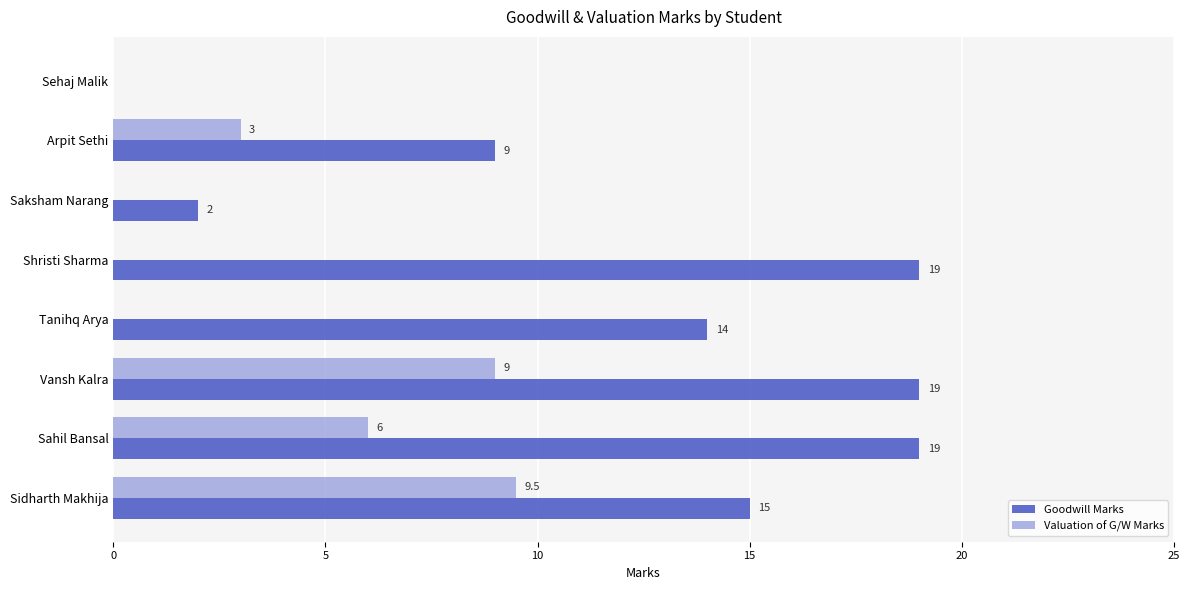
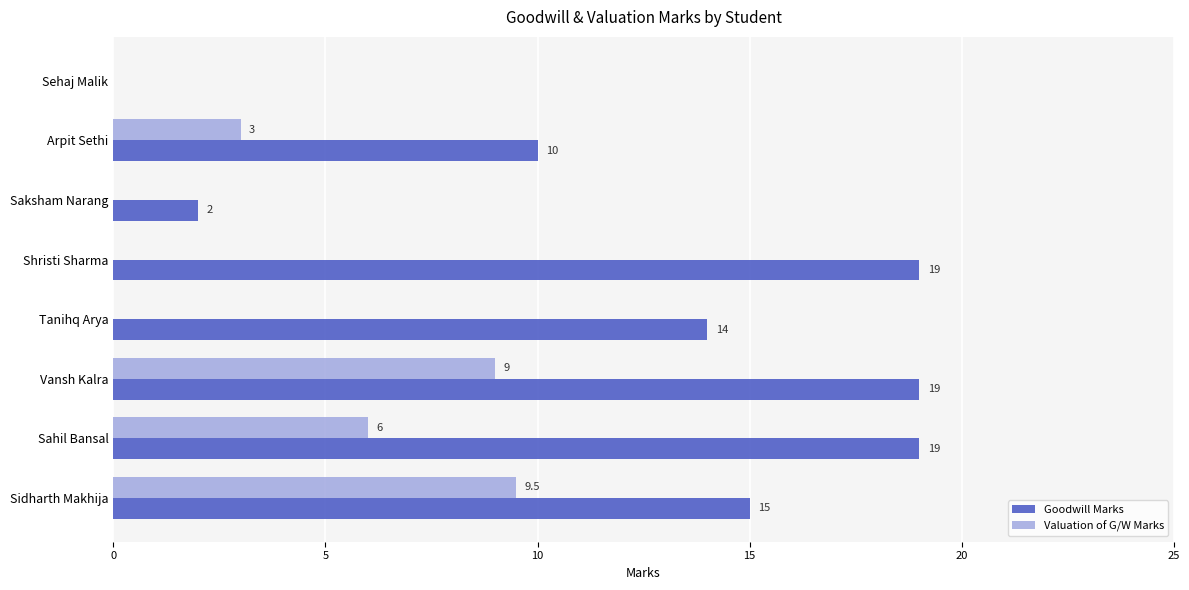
Goodwill Marks, Arpit Sethi: 9 -> 10
